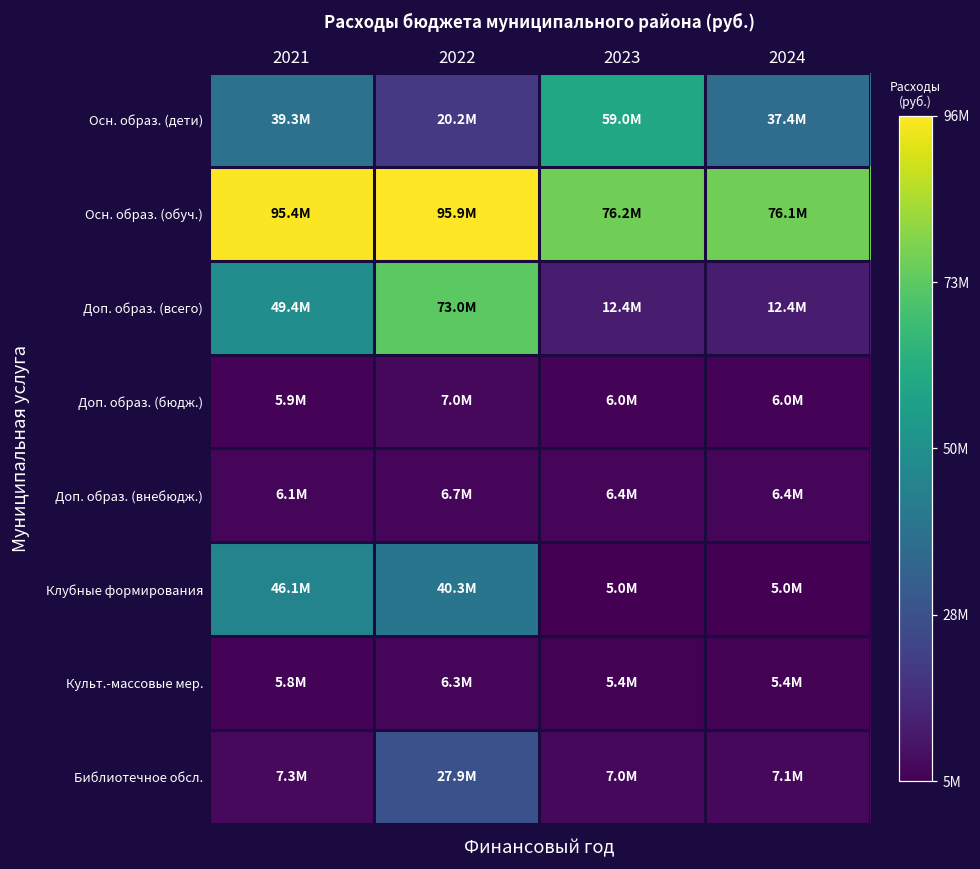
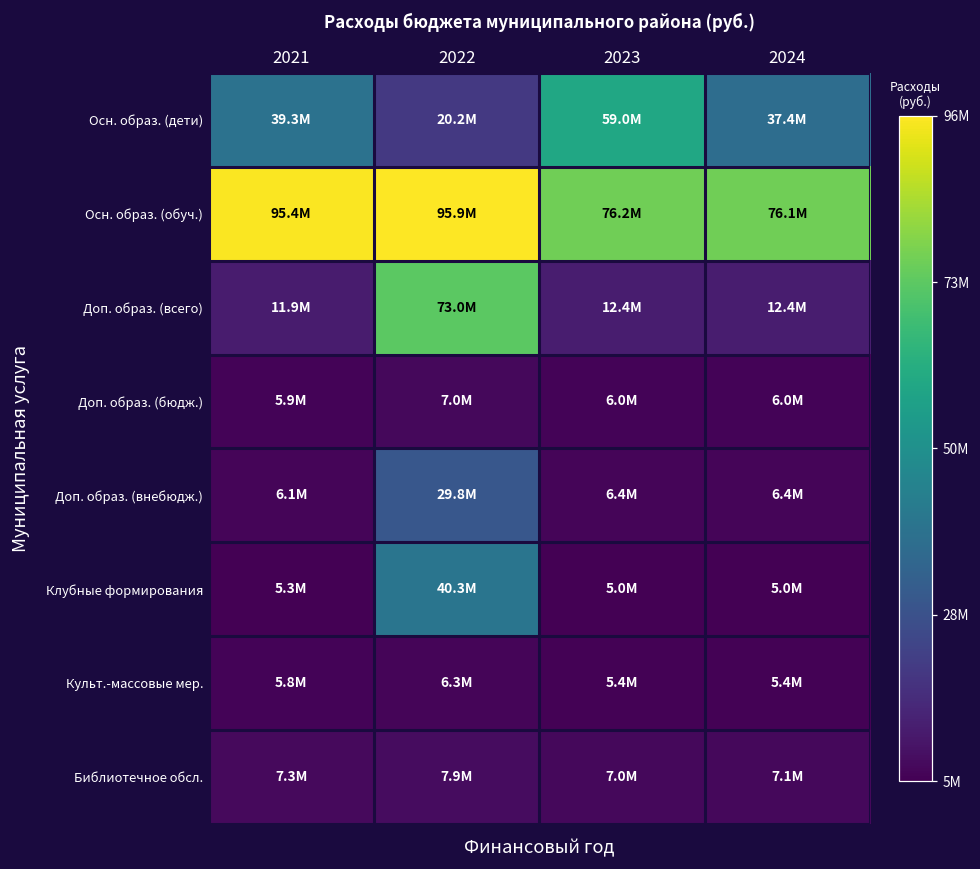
Доп. образ. (всего), 2021: 49.4M -> 11.9M
Доп. образ. (внебюдж.), 2022: 6.7M -> 29.8M
Клубные формирования, 2021: 46.1M -> 5.3M
Библиотечное обсл., 2022: 27.9M -> 7.9M
